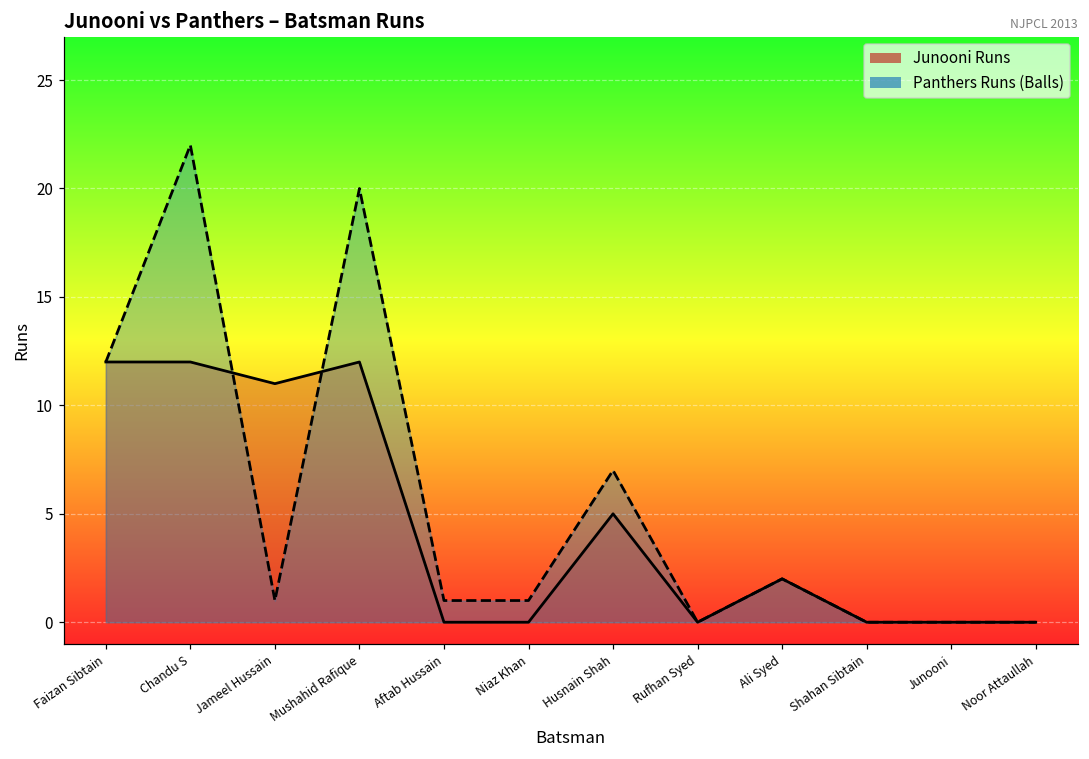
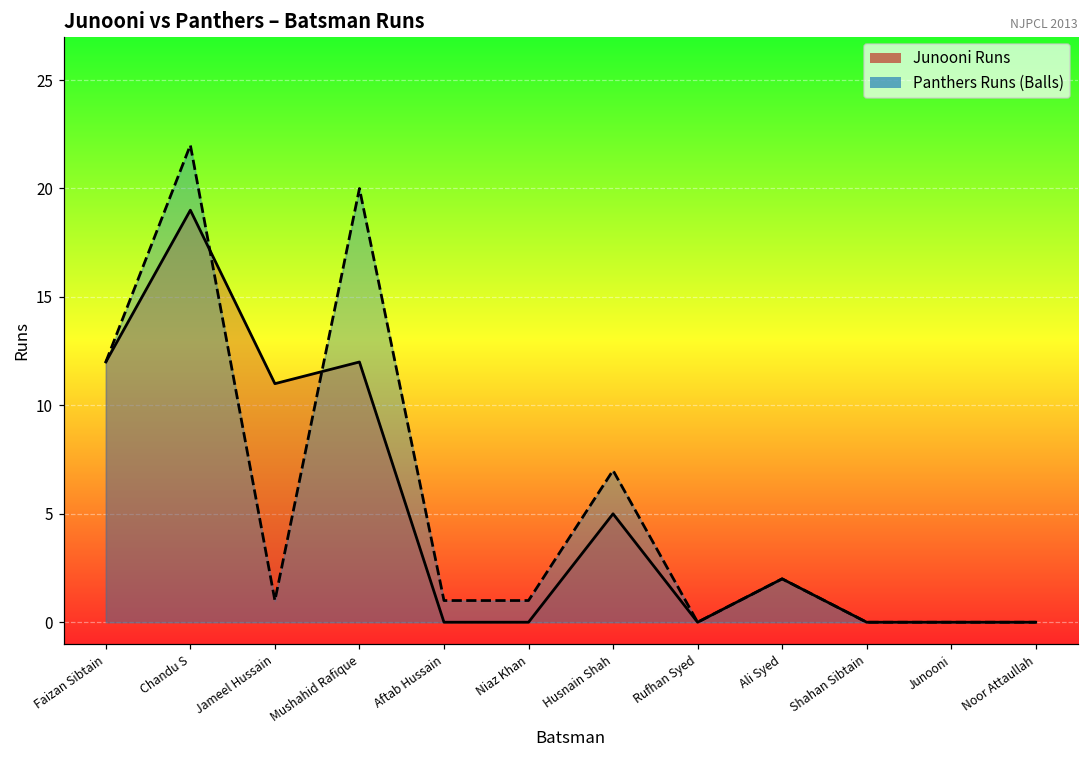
Junooni Runs, Chandu S: 12 -> 19
